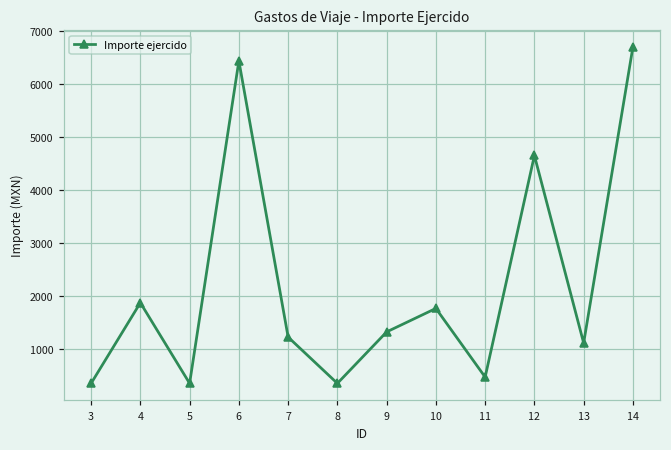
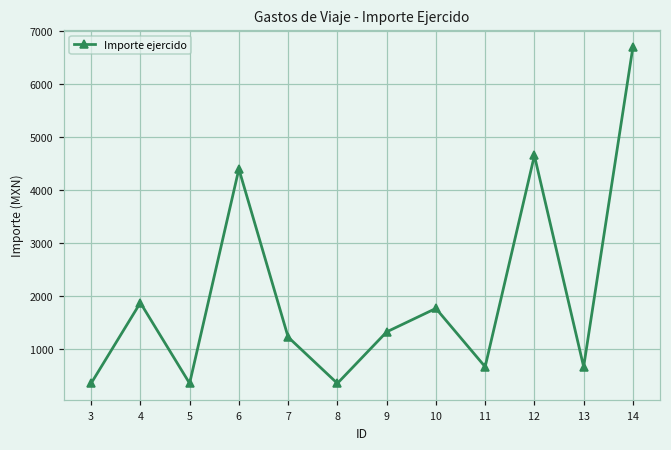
6: 6400 -> 4400
11: 500 -> 700
13: 1100 -> 700
